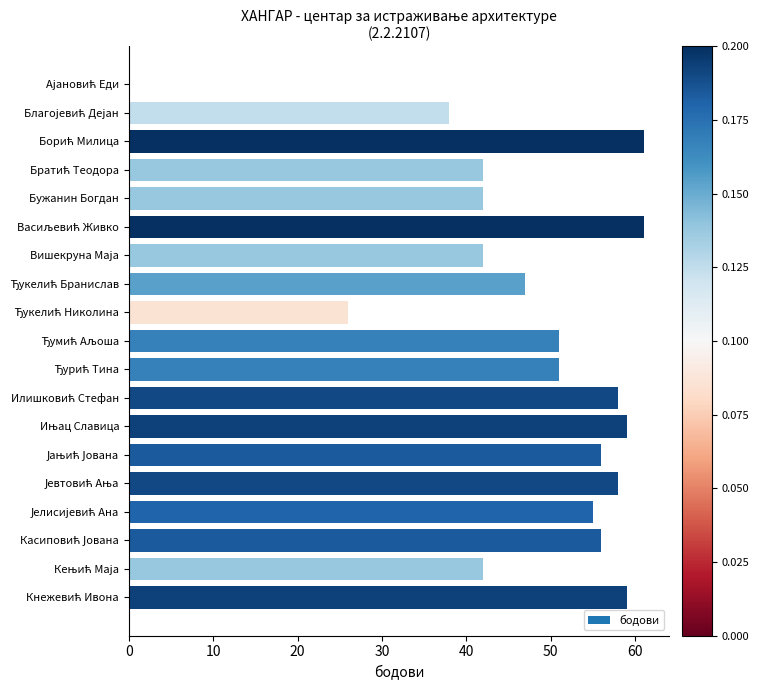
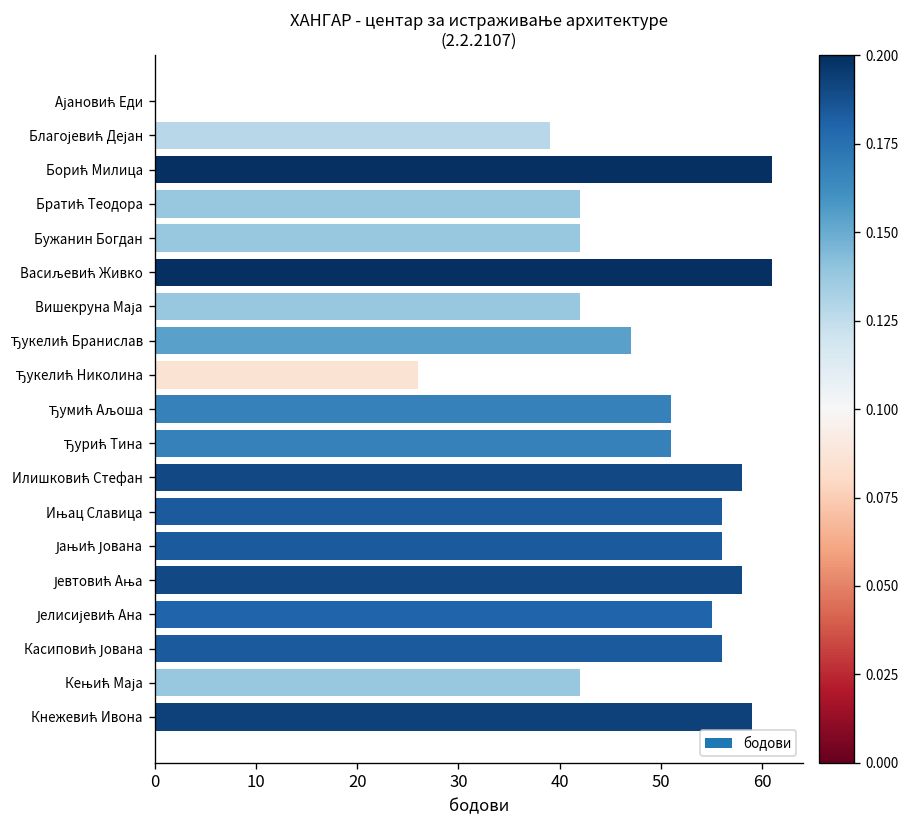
Благојевић Дејан: 38 -> 39
Ињац Славица: 59 -> 56
